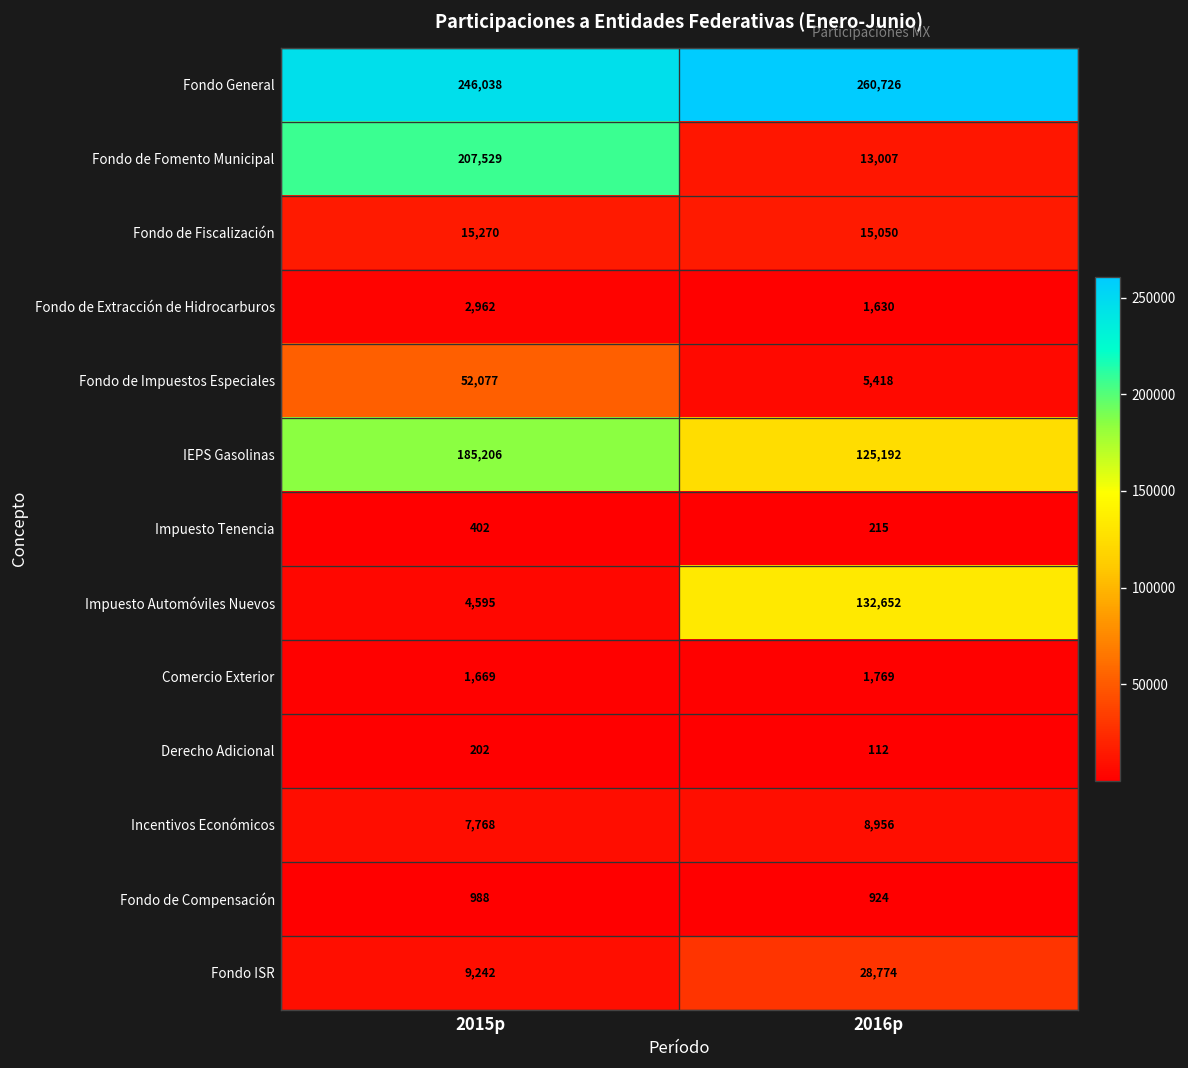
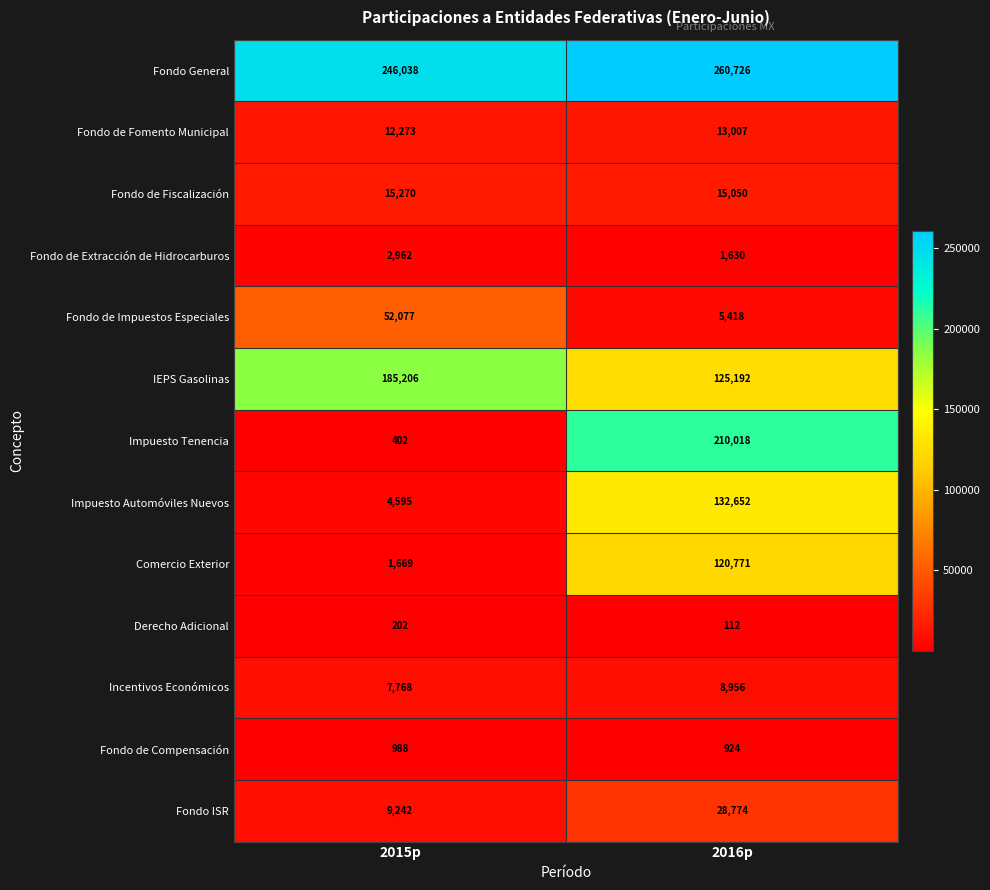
Fondo de Fomento Municipal, 2015p: 207,529 -> 12,273
Impuesto Tenencia, 2016p: 215 -> 210,018
Comercio Exterior, 2016p: 1,769 -> 120,771
